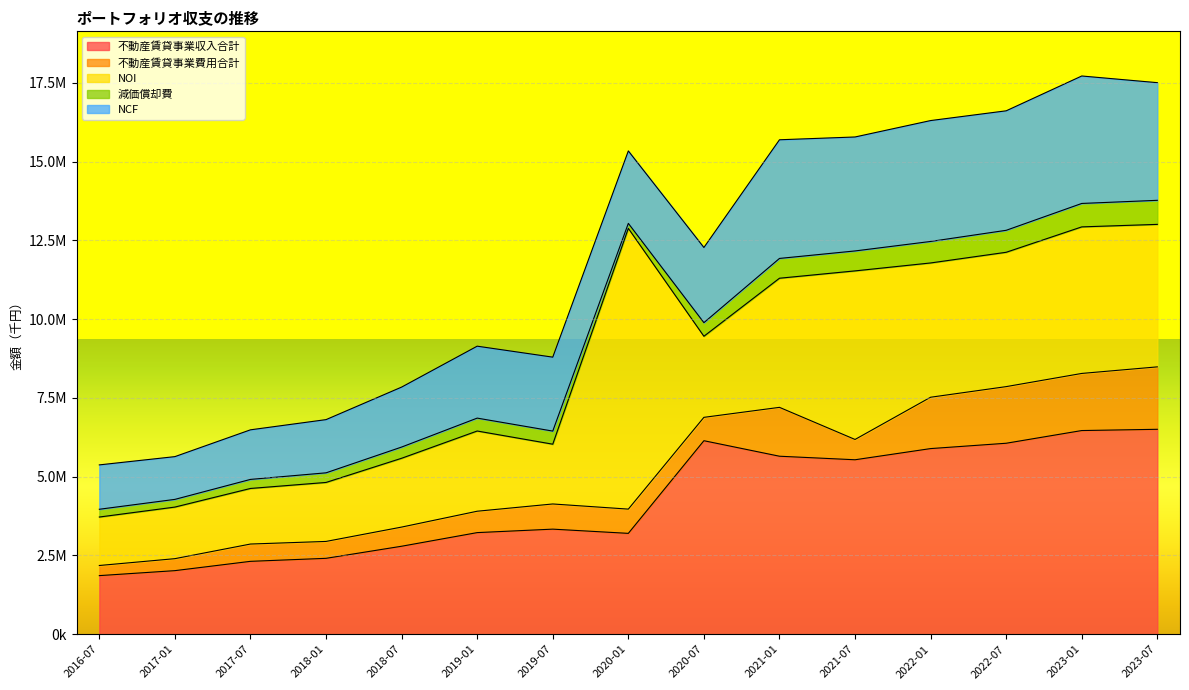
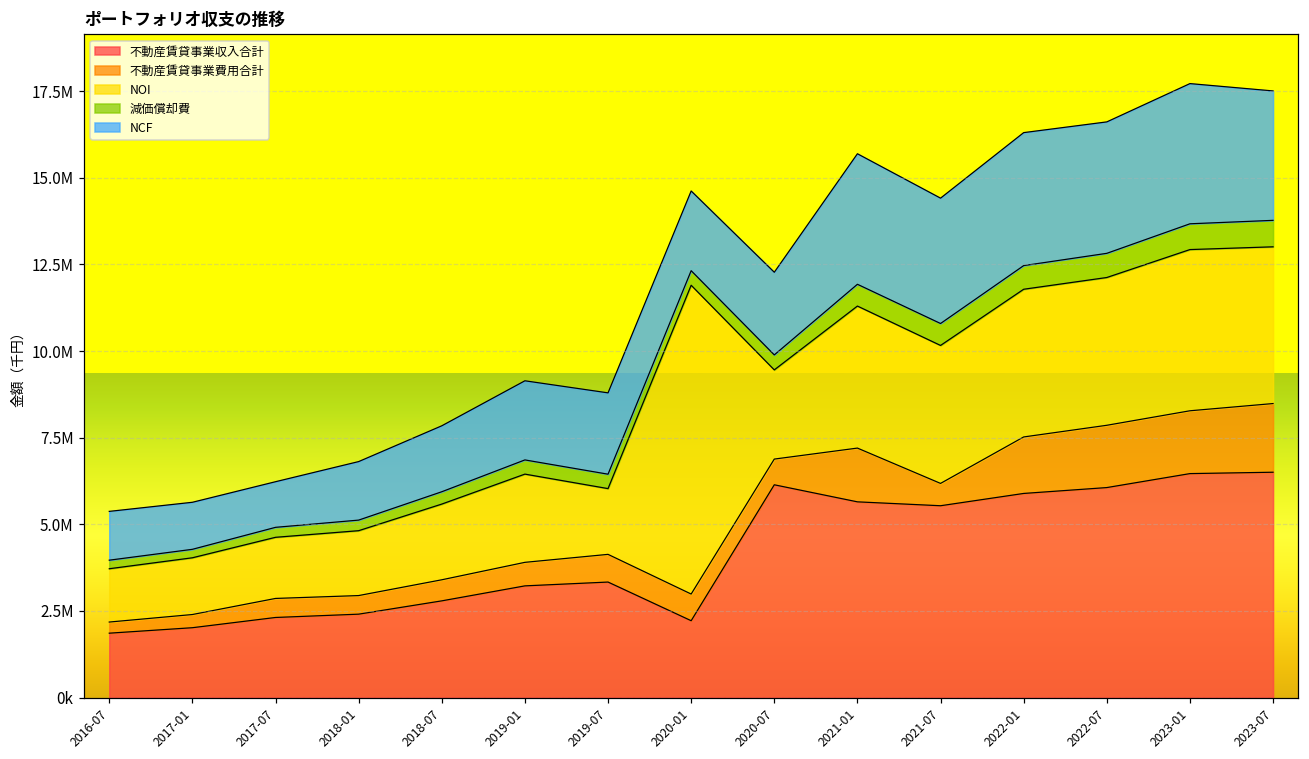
NCF, 2017-07: 1600000 -> 1300000
不動産賃貸事業収入合計, 2020-01: 3200000 -> 2200000
減価償却費, 2020-01: 200000 -> 400000
NOI, 2021-07: 5300000 -> 4000000
